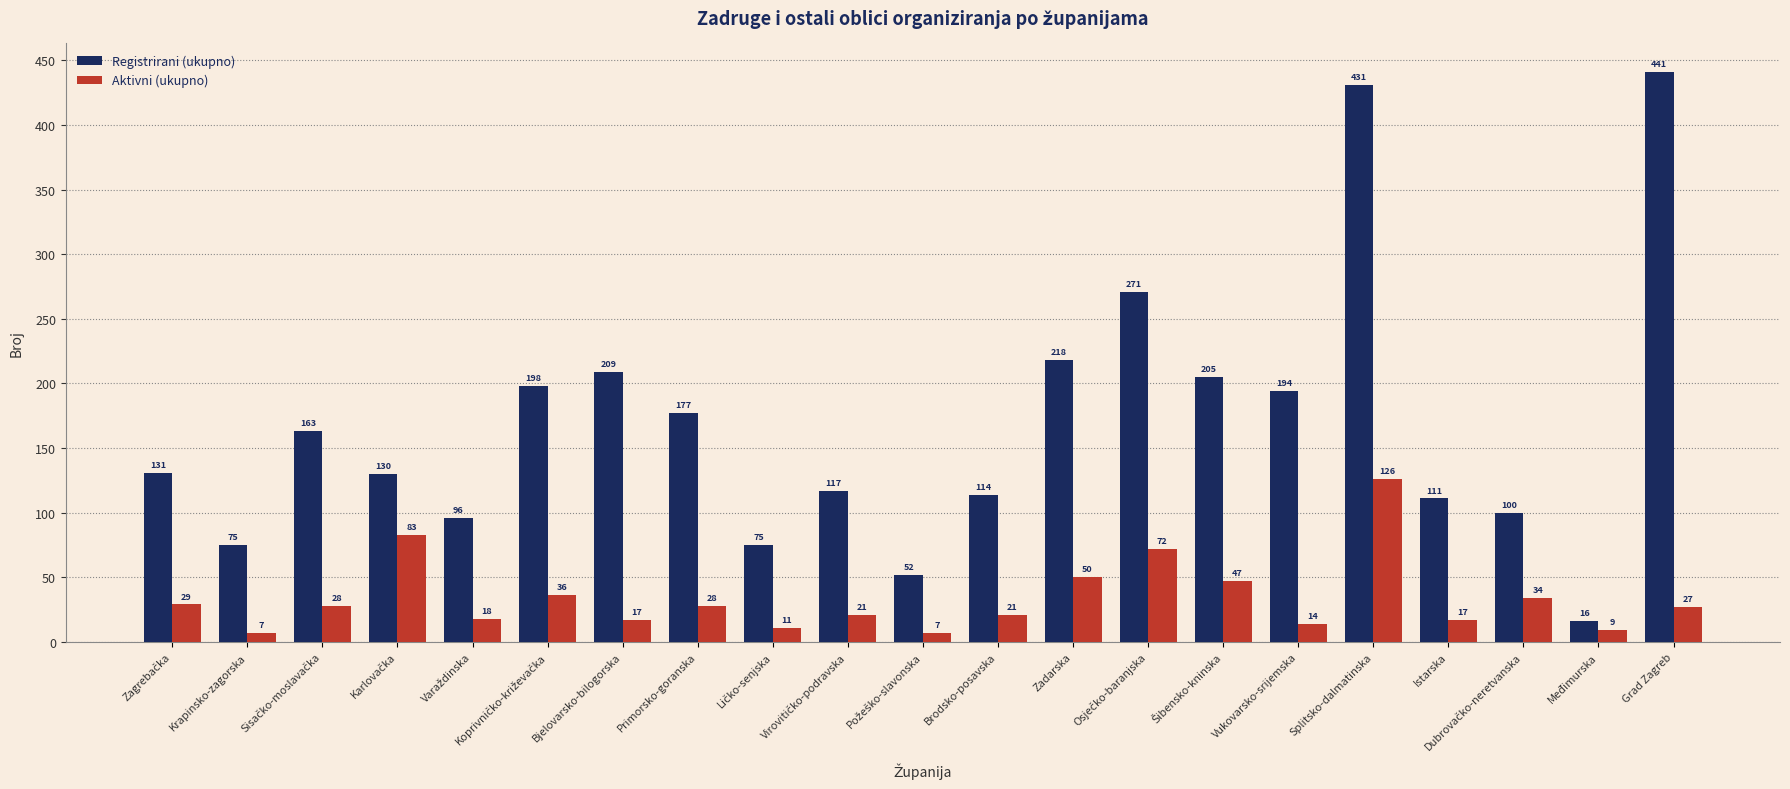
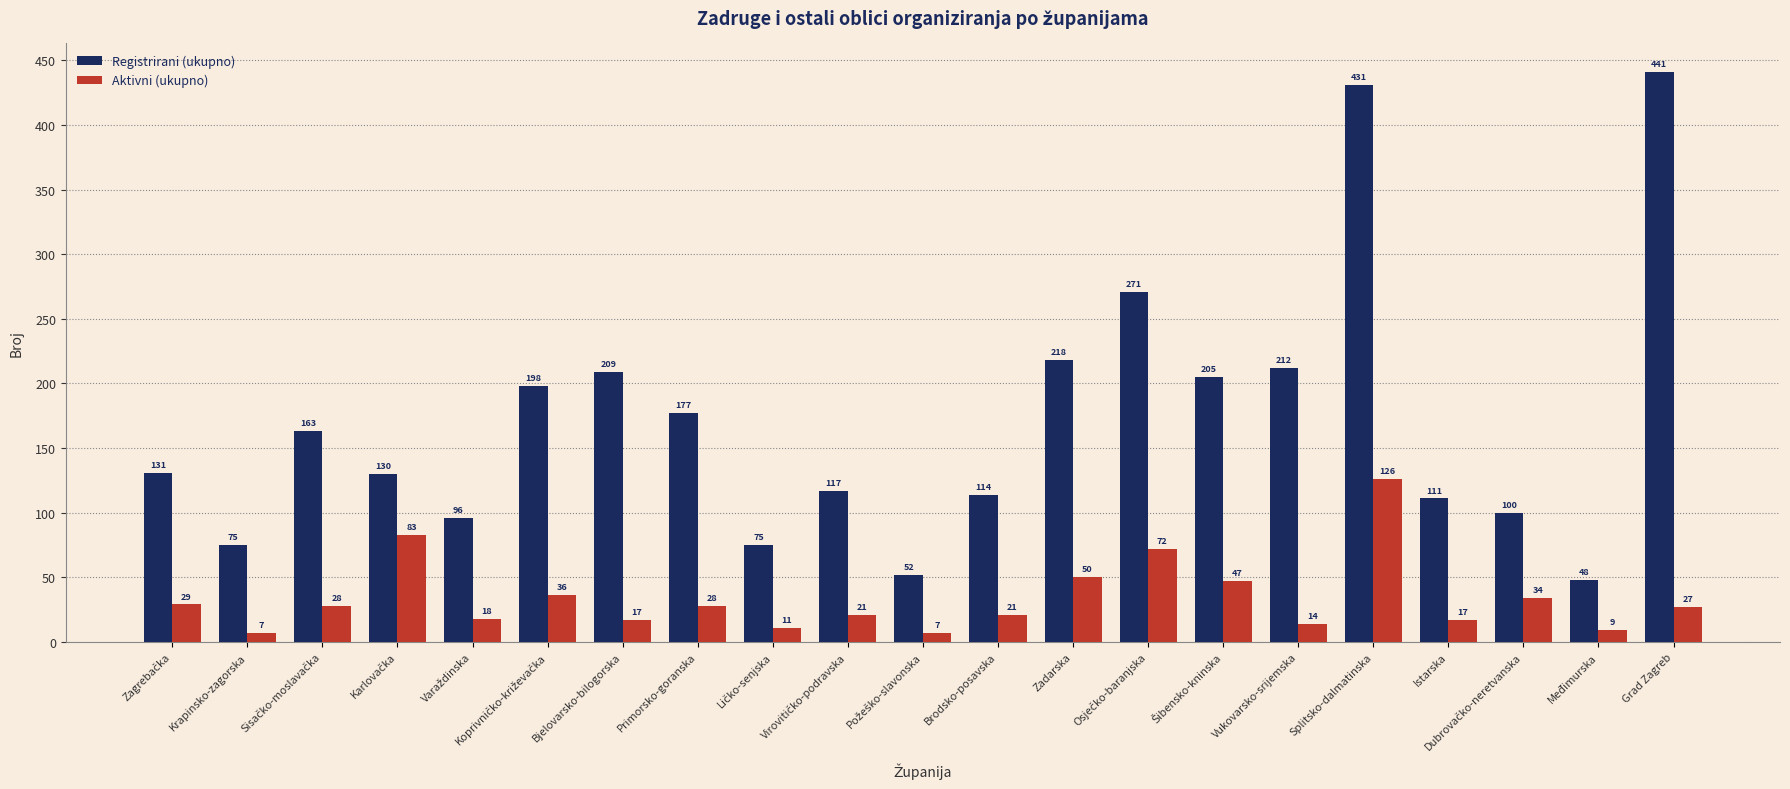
Registrirani (ukupno), Vukovarsko-srijemska: 194 -> 212
Registrirani (ukupno), Međimurska: 16 -> 48
